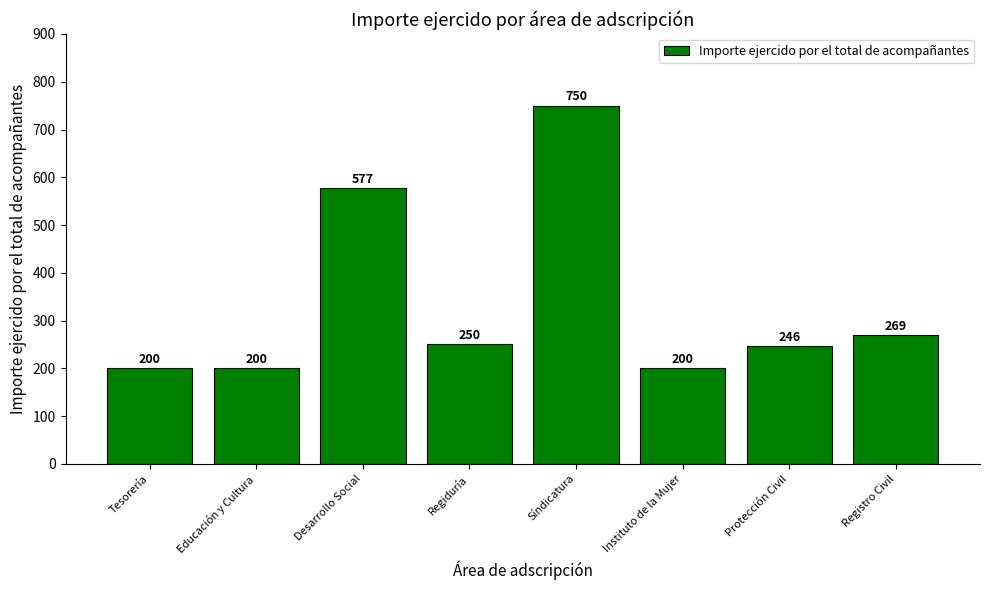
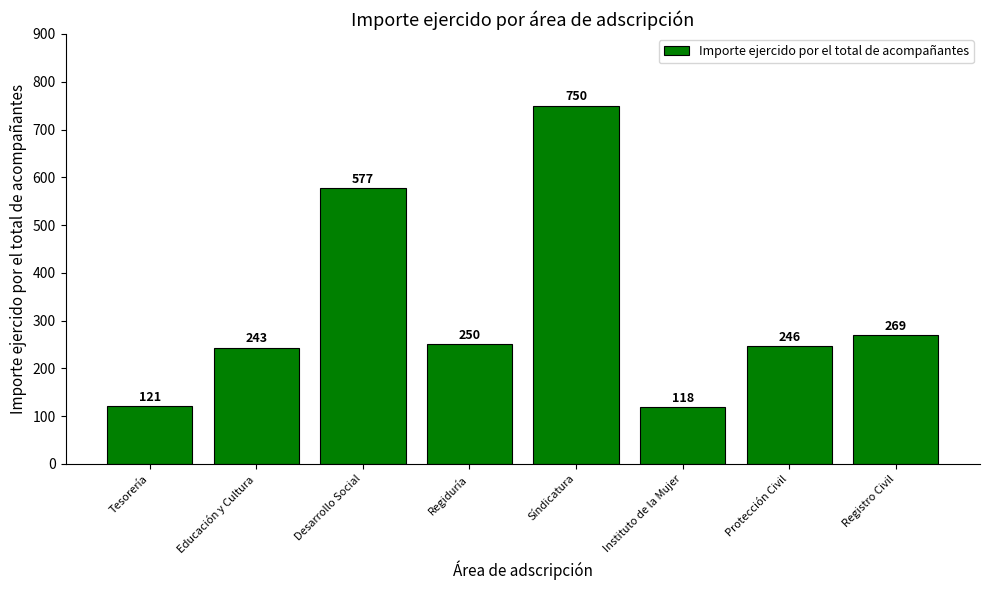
Tesorería: 200 -> 121
Educación y Cultura: 200 -> 243
Instituto de la Mujer: 200 -> 118
